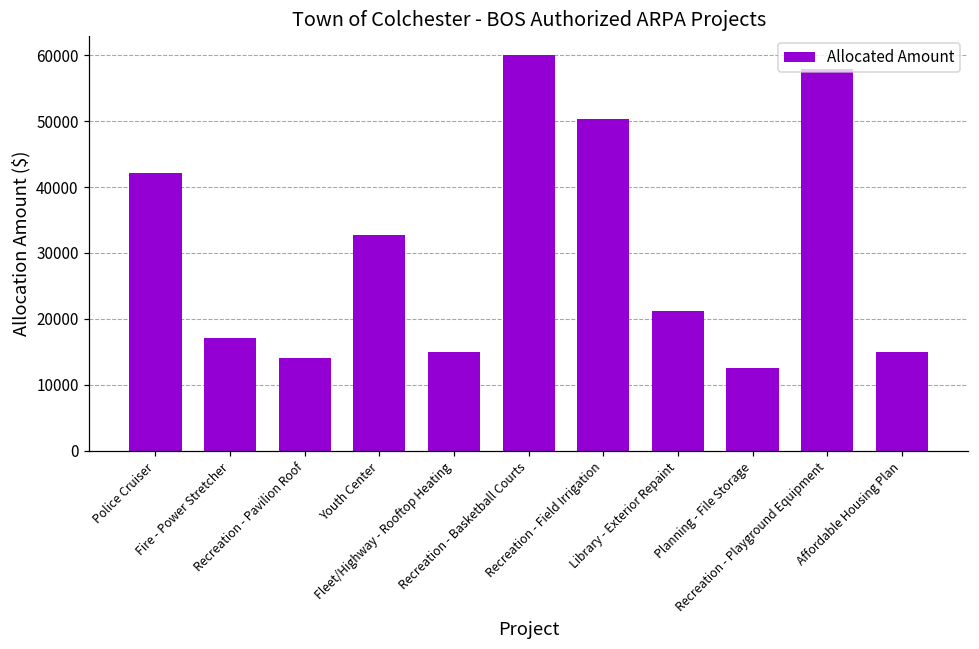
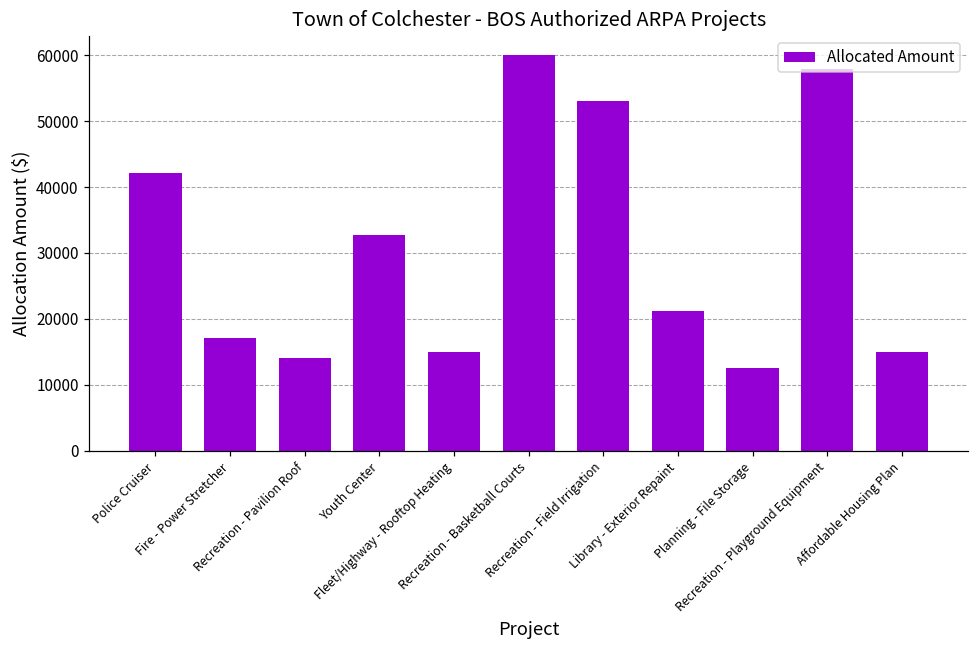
Recreation - Field Irrigation: 50000 -> 53000
